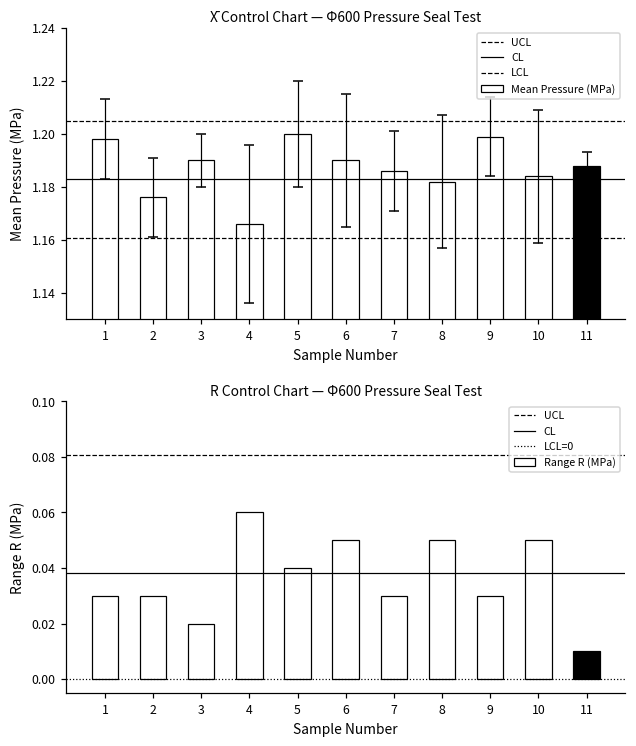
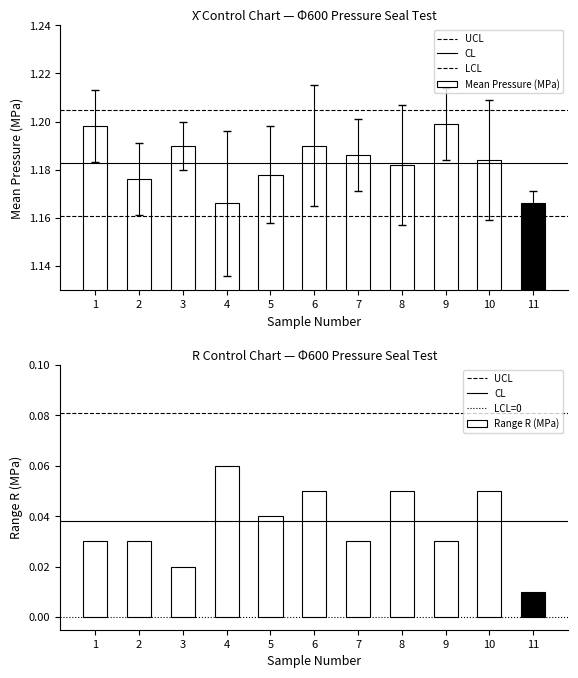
X̄ Control Chart — Φ600 Pressure Seal Test, Mean Pressure (MPa), 5: 1.200 -> 1.178
X̄ Control Chart — Φ600 Pressure Seal Test, Mean Pressure (MPa), 11: 1.188 -> 1.166
